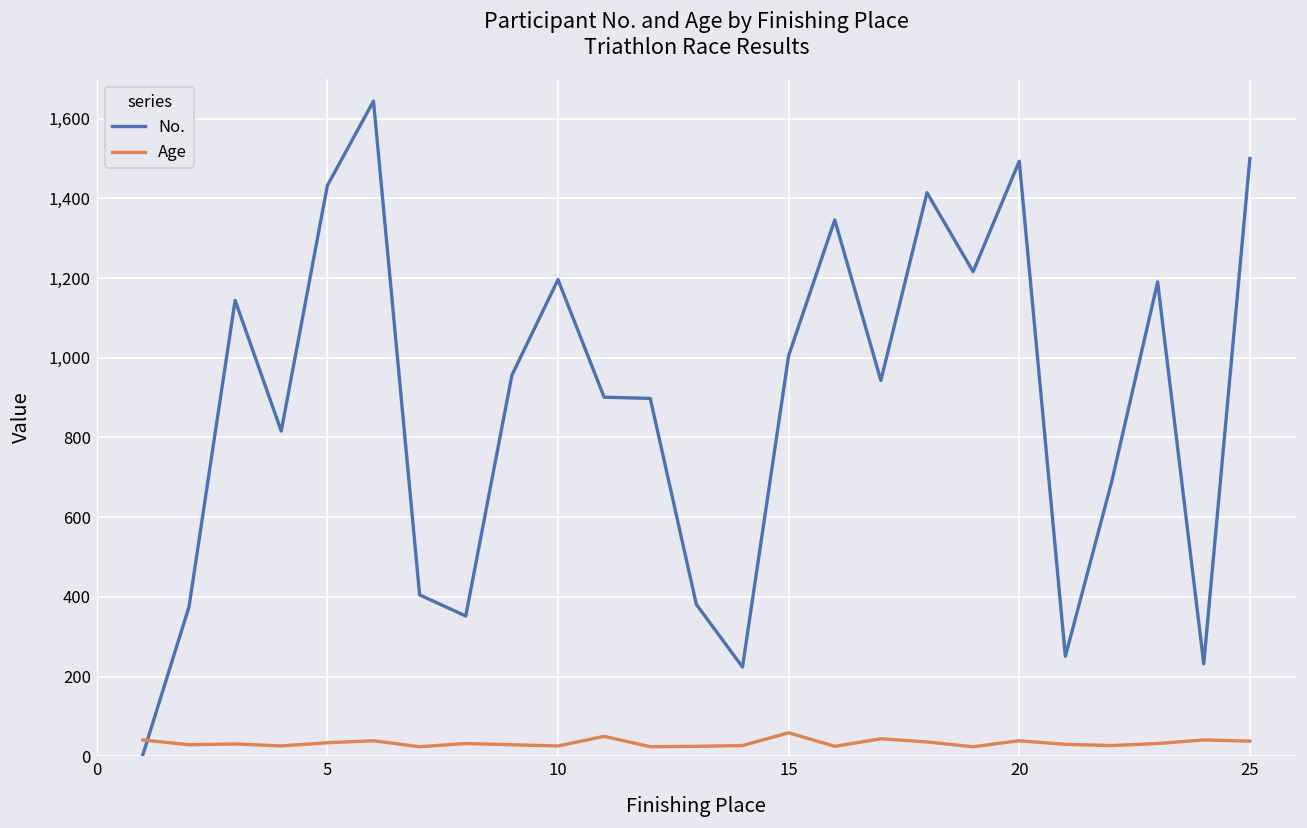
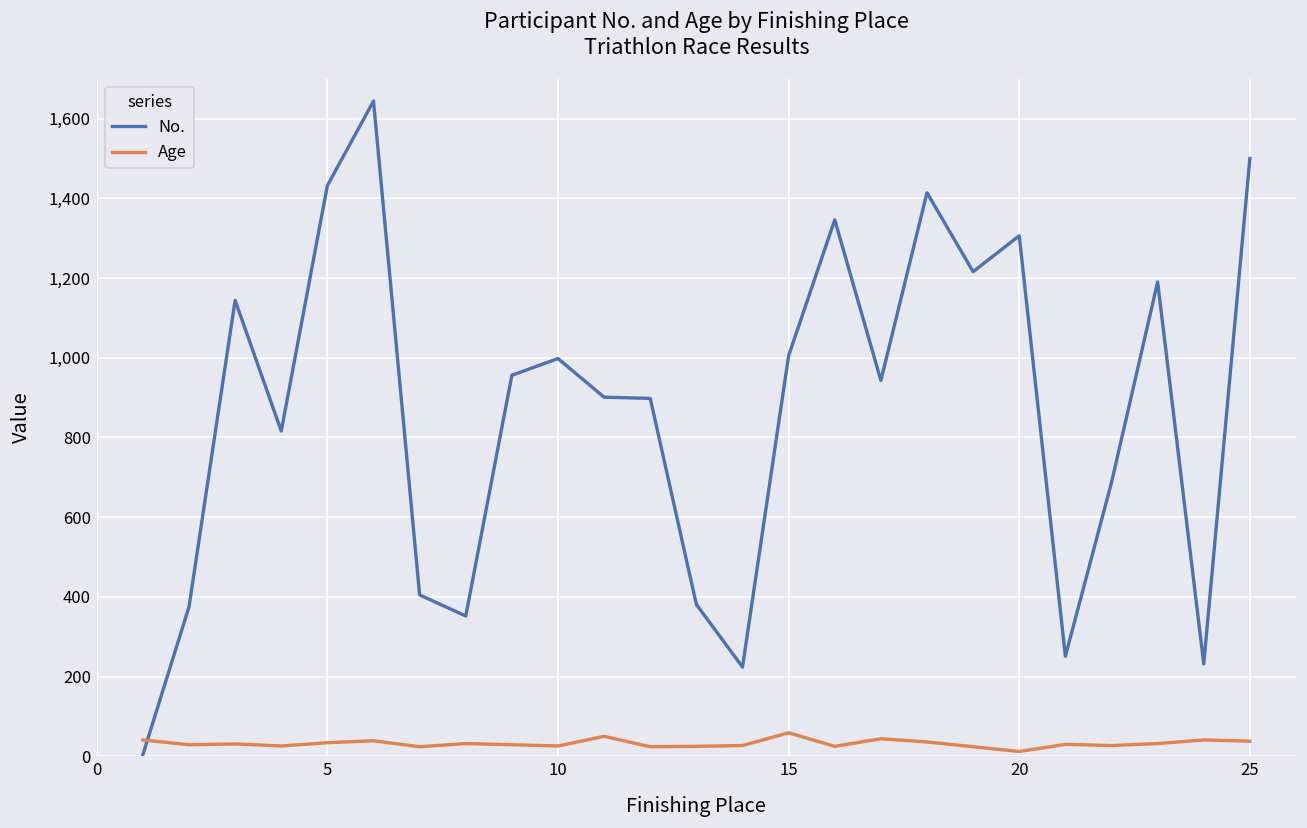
No., 10: 1,200 -> 1,000
No., 20: 1,490 -> 1,310
Age, 20: 40 -> 10
